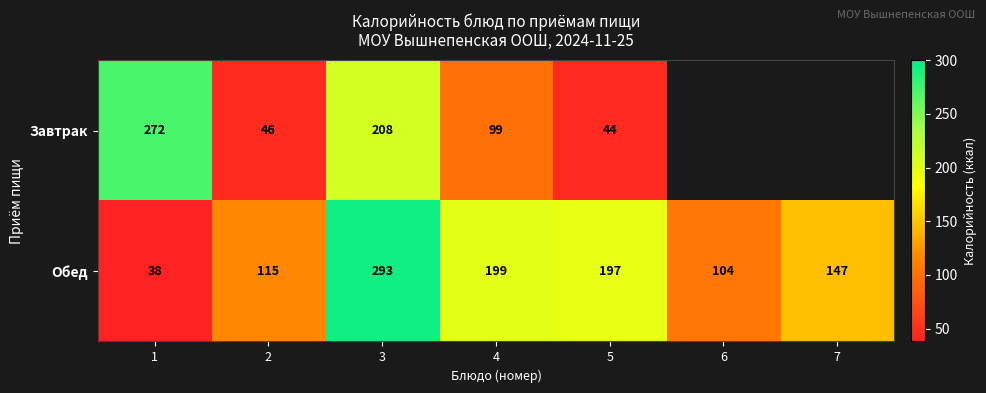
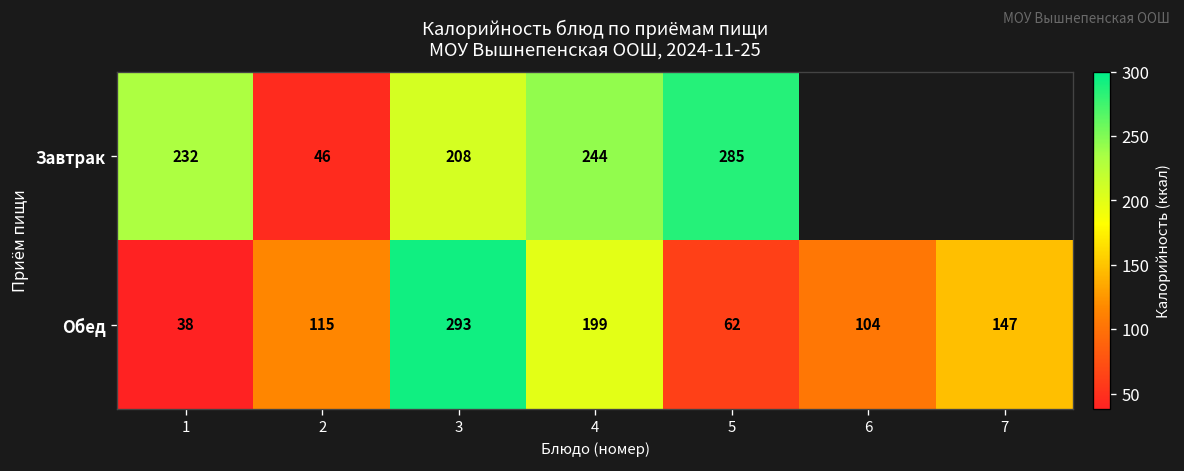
Завтрак, 1: 272 -> 232
Завтрак, 4: 99 -> 244
Завтрак, 5: 44 -> 285
Обед, 5: 197 -> 62
